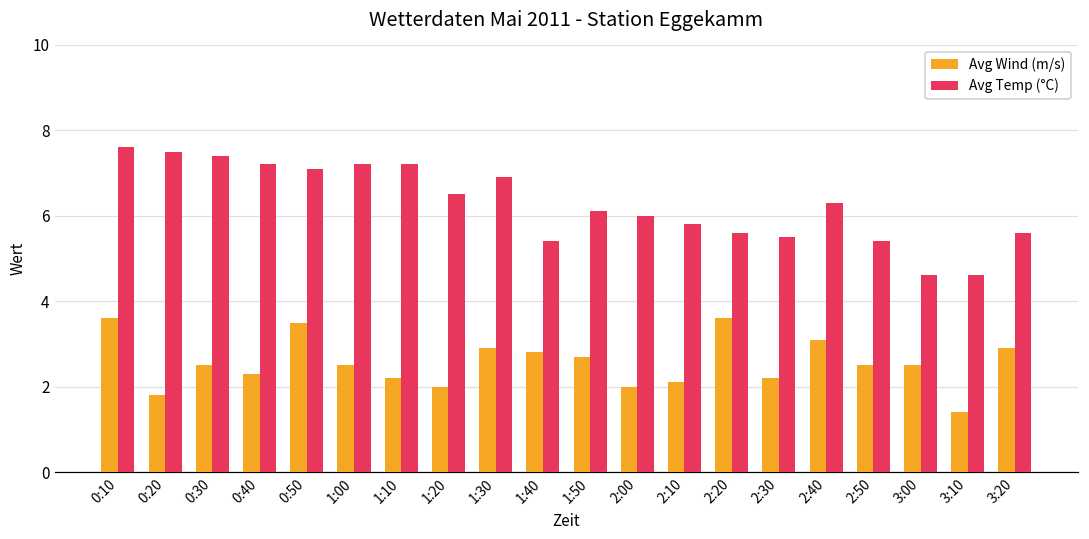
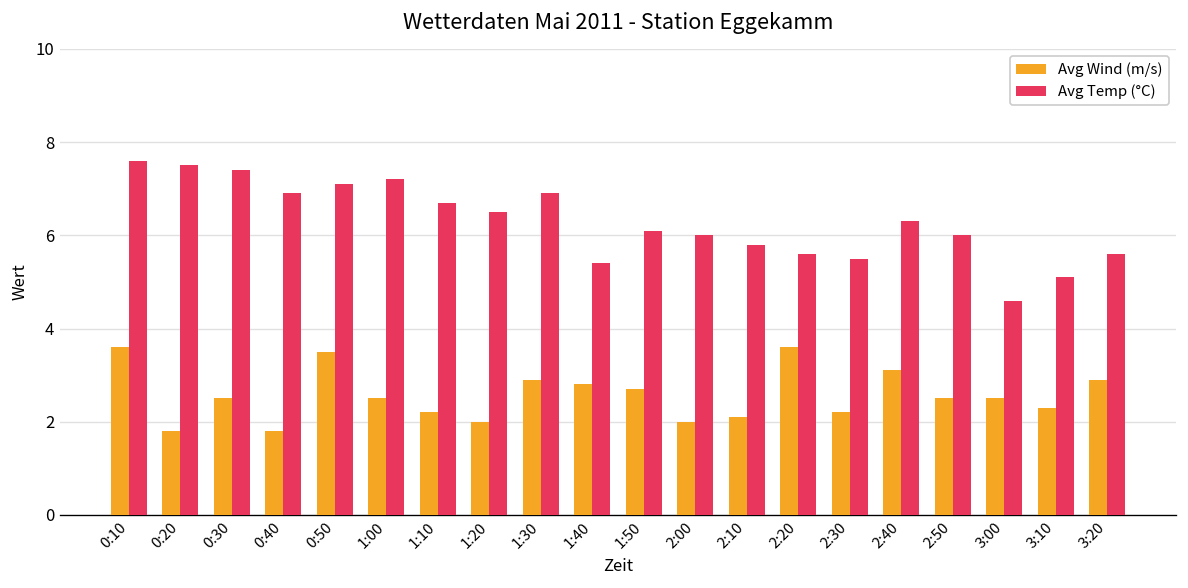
Avg Wind (m/s), 0:40: 2.3 -> 1.8
Avg Temp (°C), 0:40: 7.2 -> 6.9
Avg Temp (°C), 1:10: 7.2 -> 6.7
Avg Temp (°C), 2:50: 5.4 -> 6.0
Avg Wind (m/s), 3:10: 1.4 -> 2.3
Avg Temp (°C), 3:10: 4.6 -> 5.1
